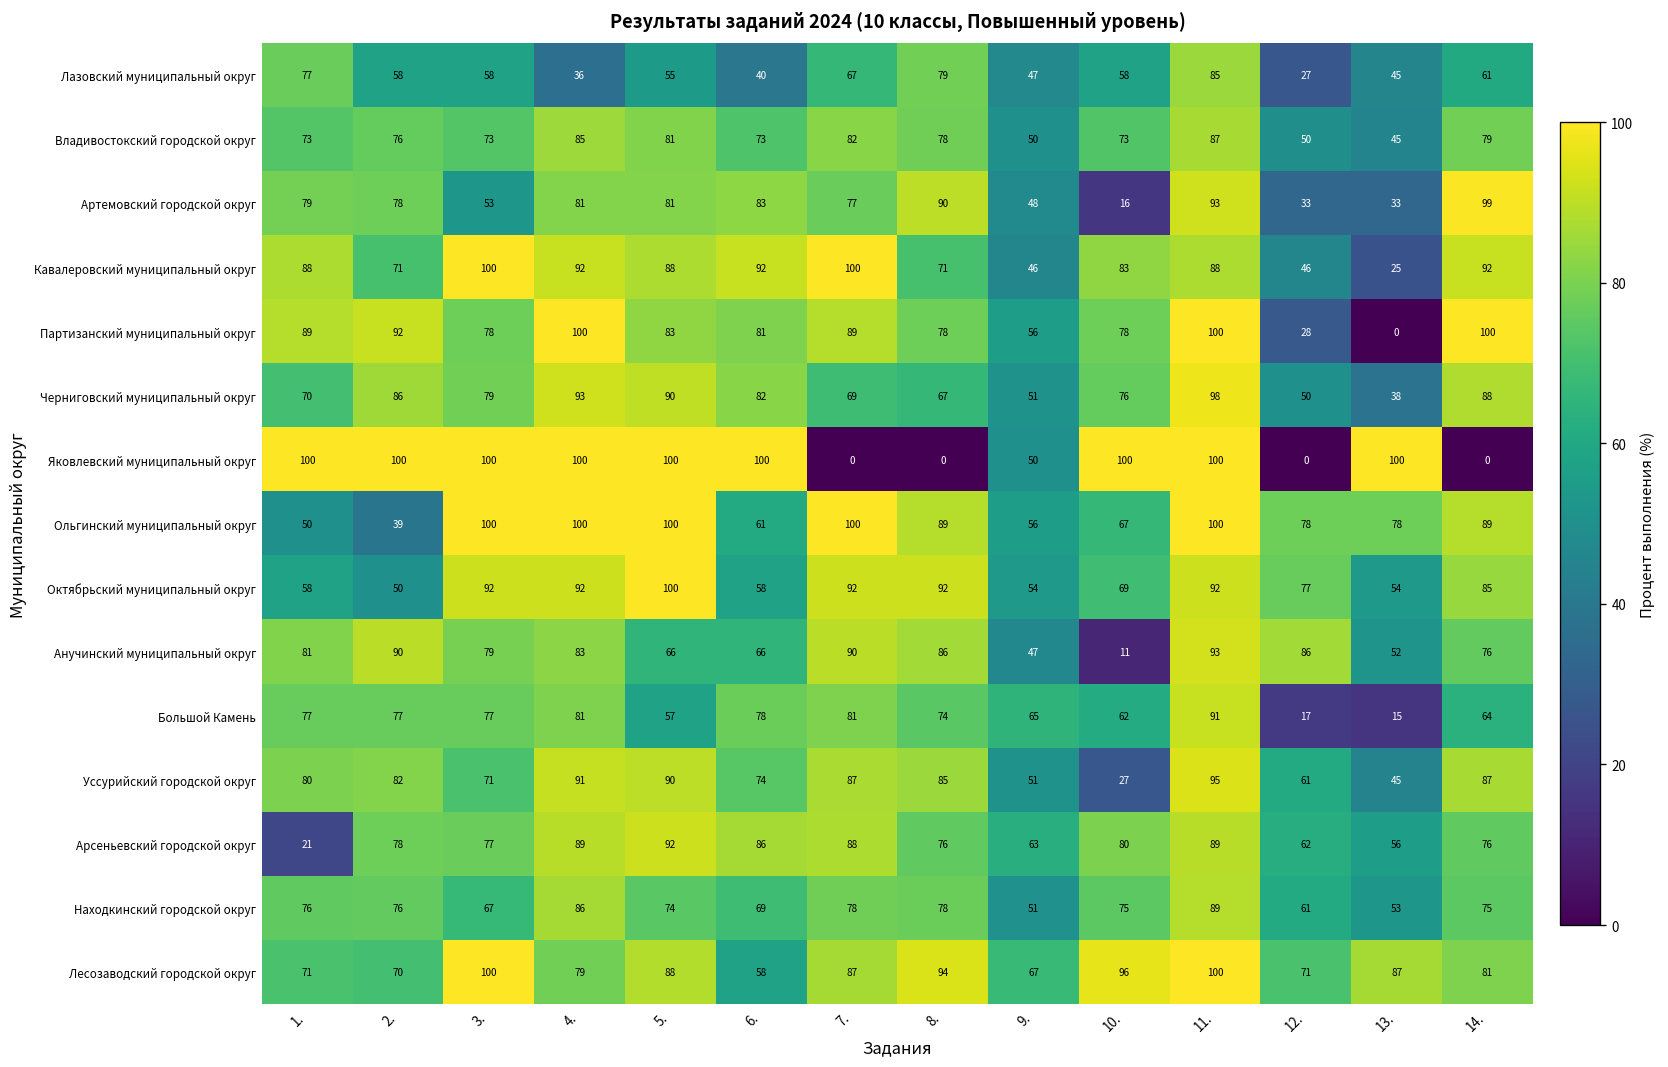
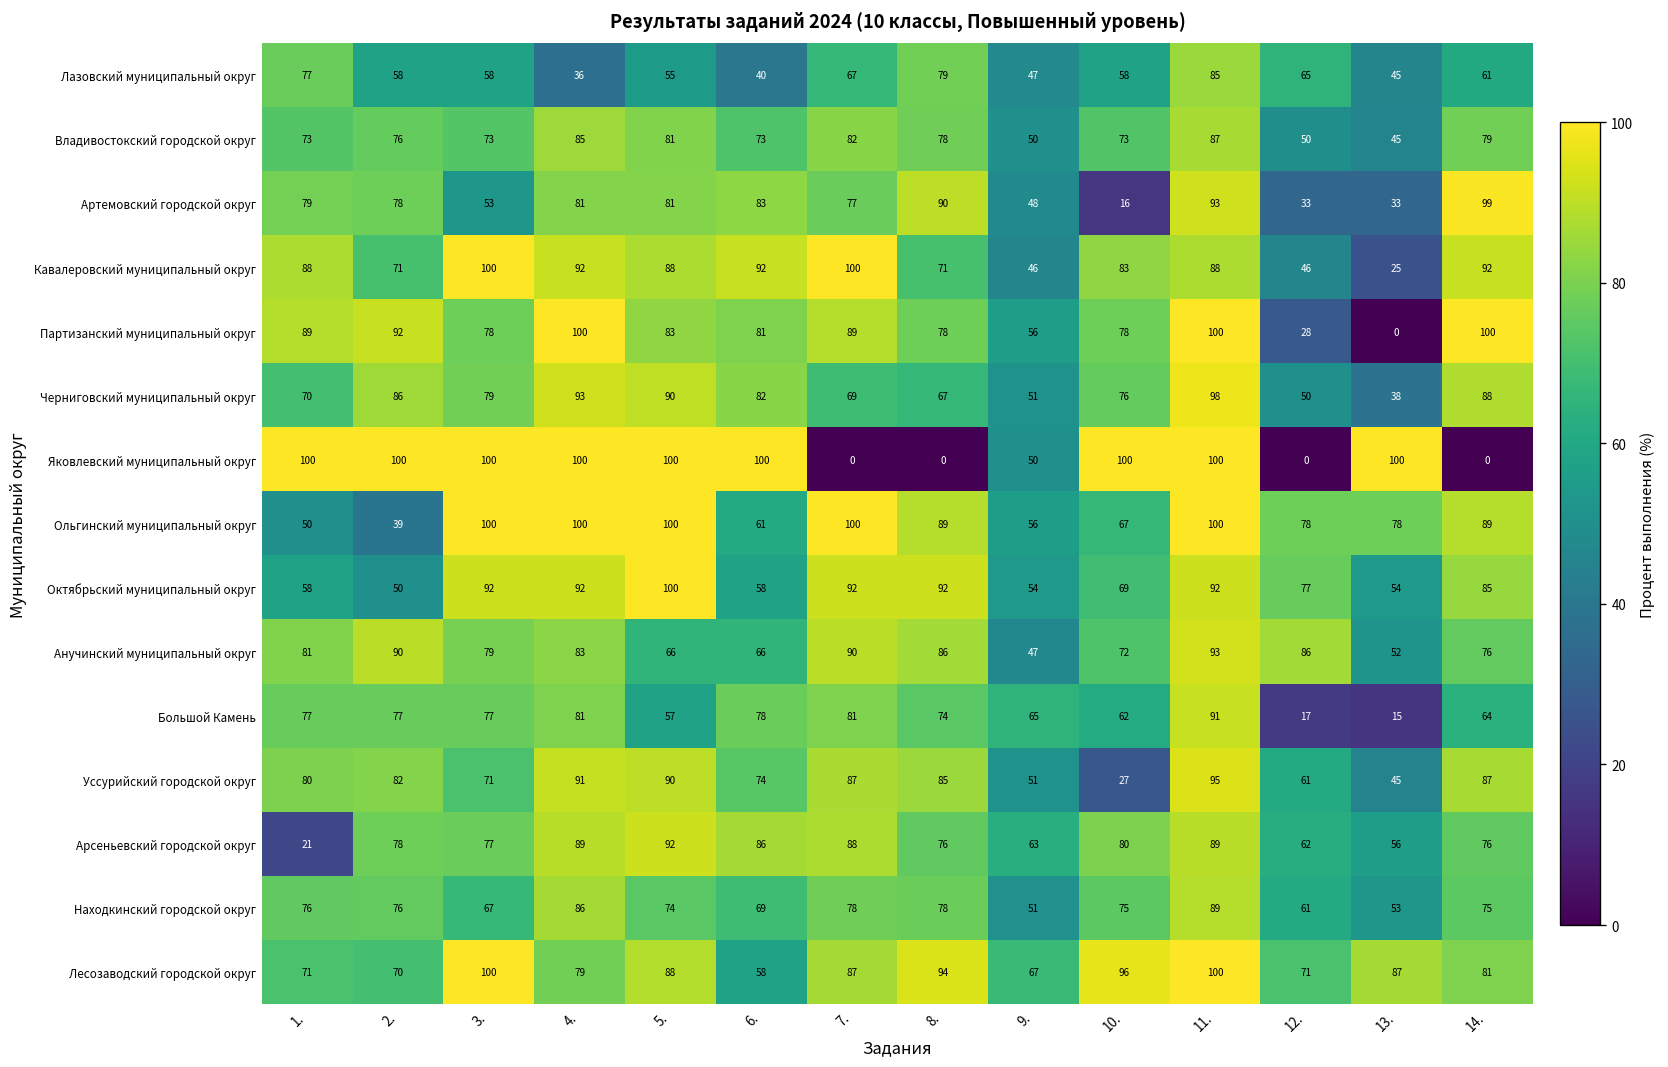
Лазовский муниципальный округ, 12.: 27 -> 65
Анучинский муниципальный округ, 10.: 11 -> 72
